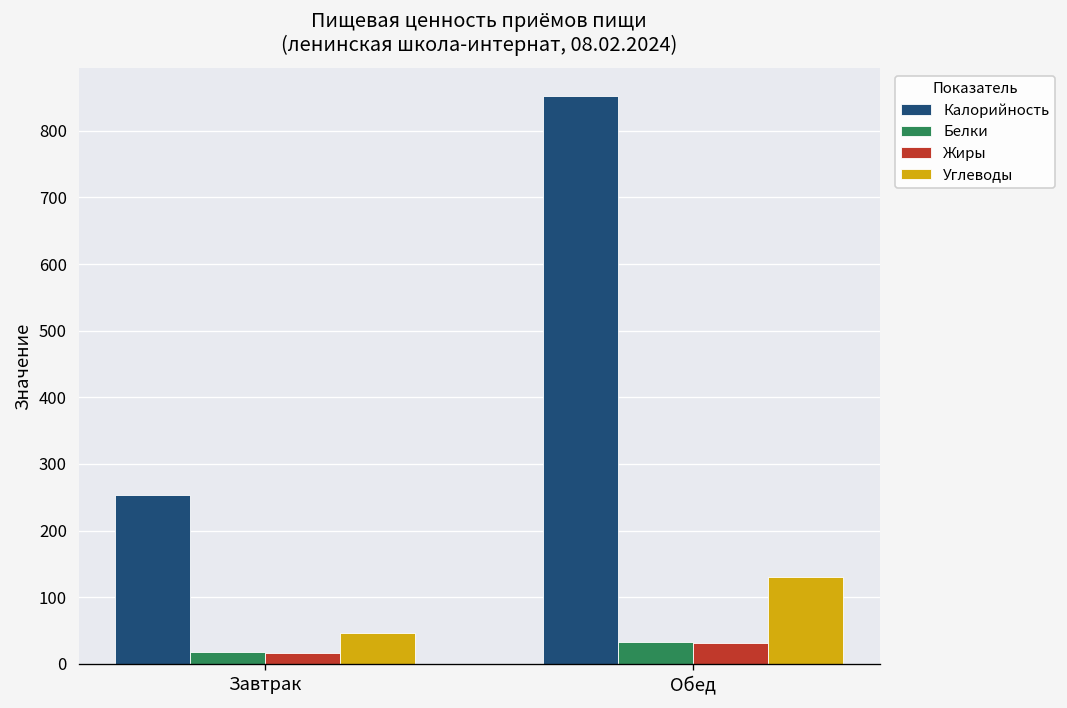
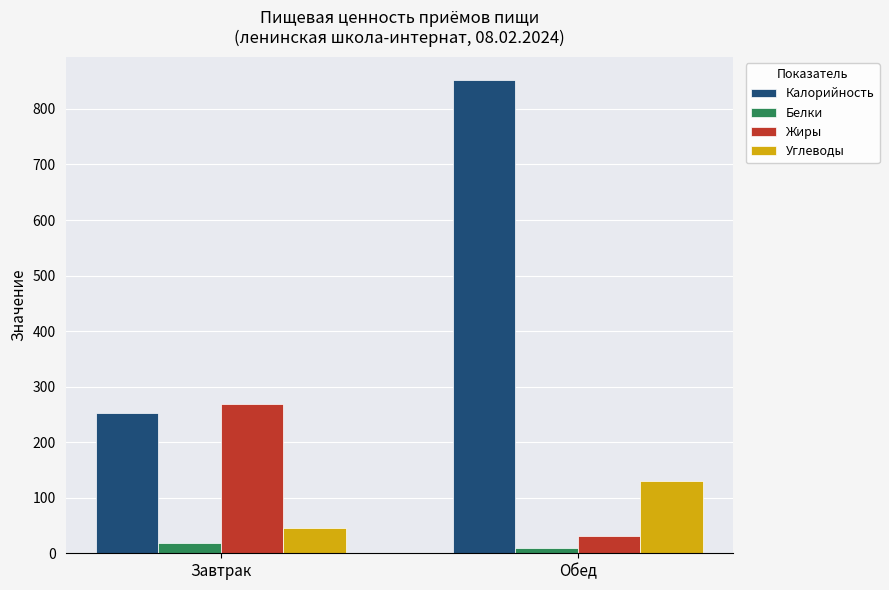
Жиры, Завтрак: 20 -> 270
Белки, Обед: 30 -> 10
